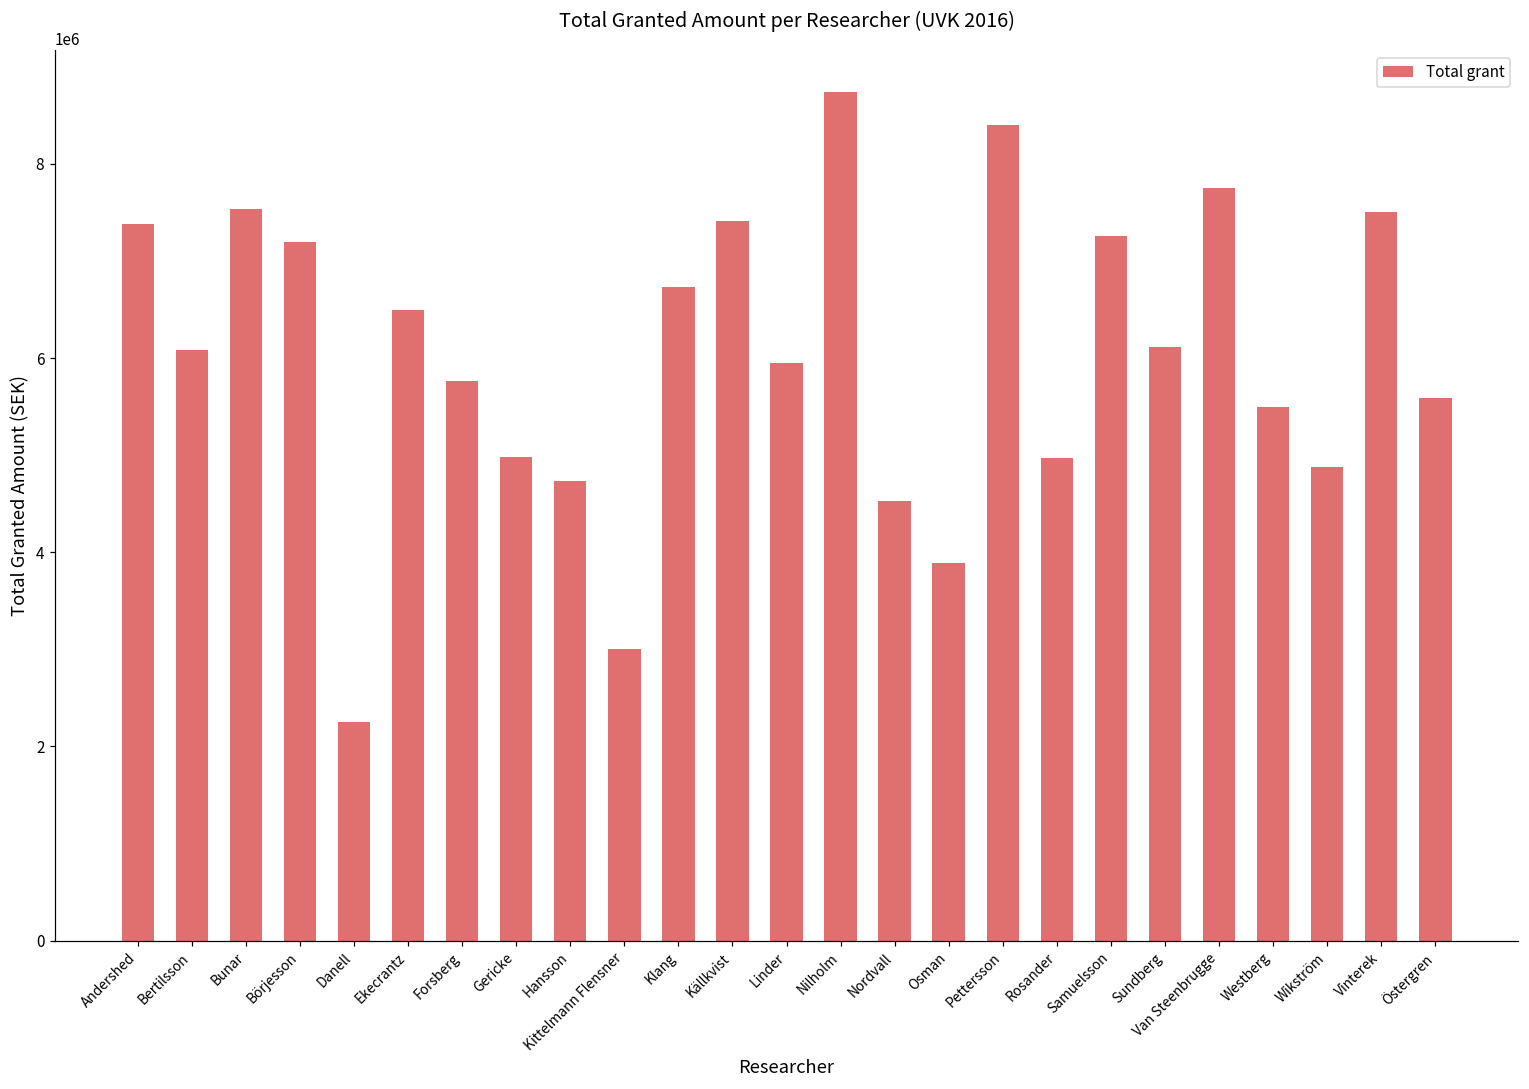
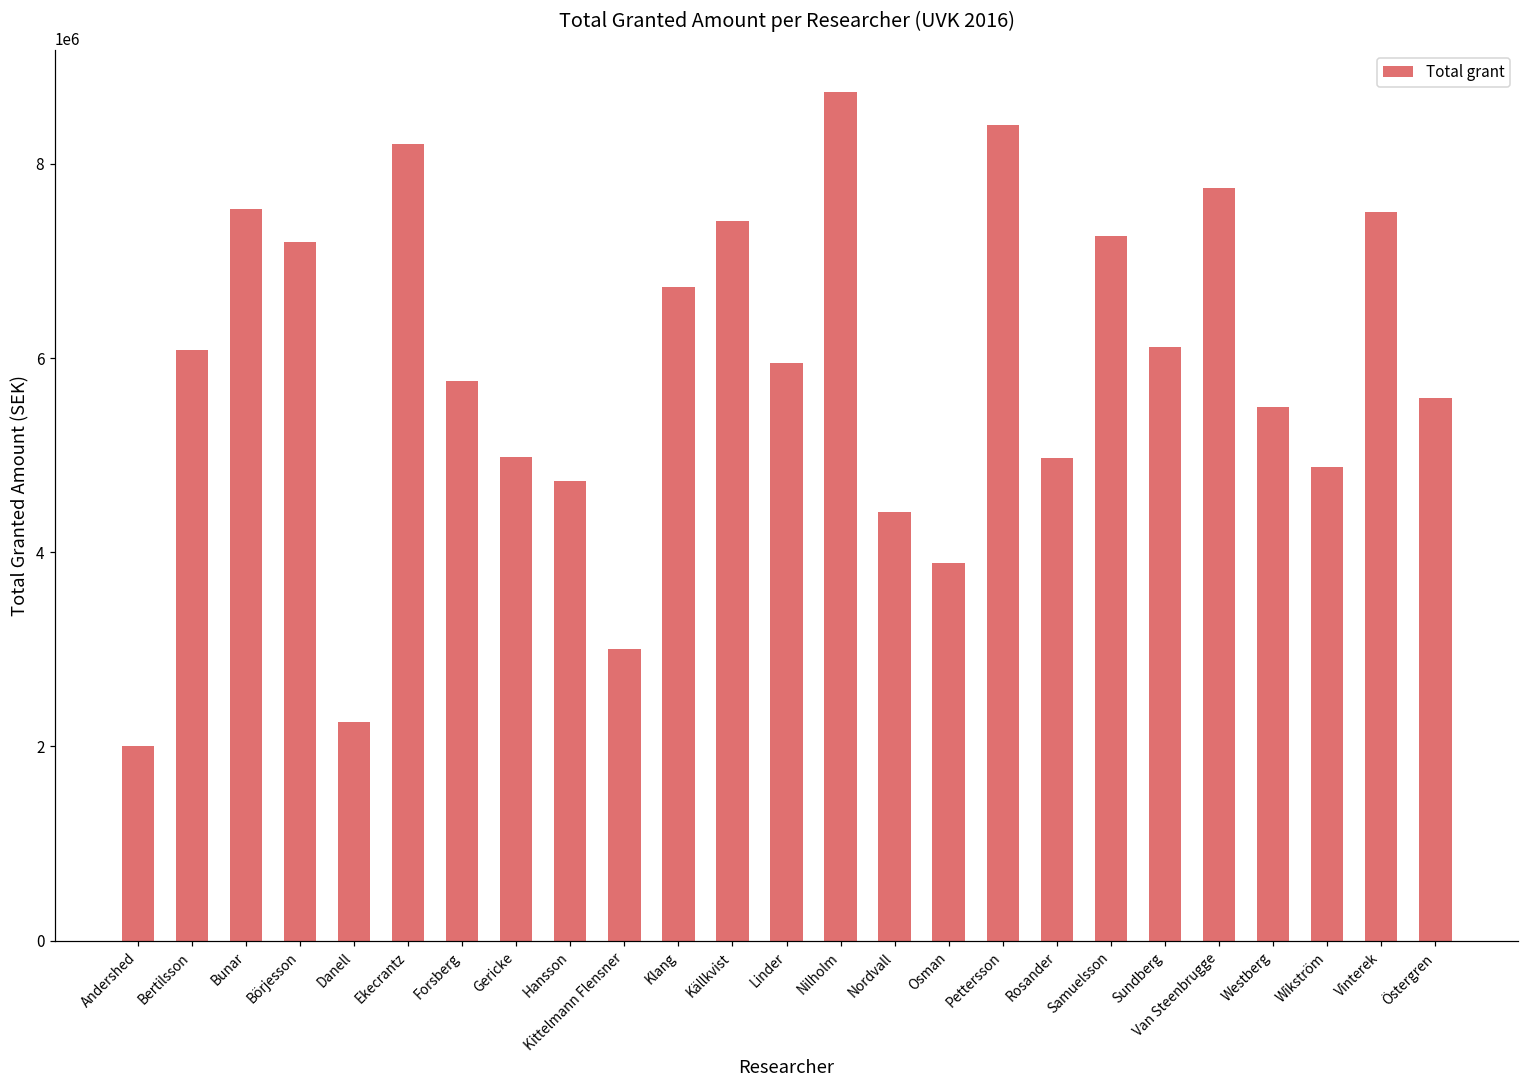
Andershed: 7400000 -> 2000000
Ekecrantz: 6500000 -> 8200000
Nordvall: 4500000 -> 4400000
